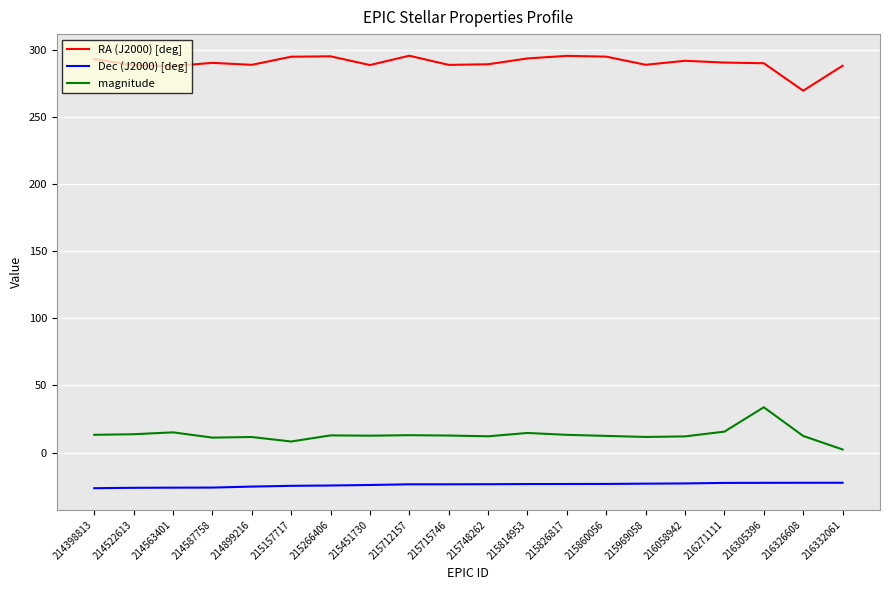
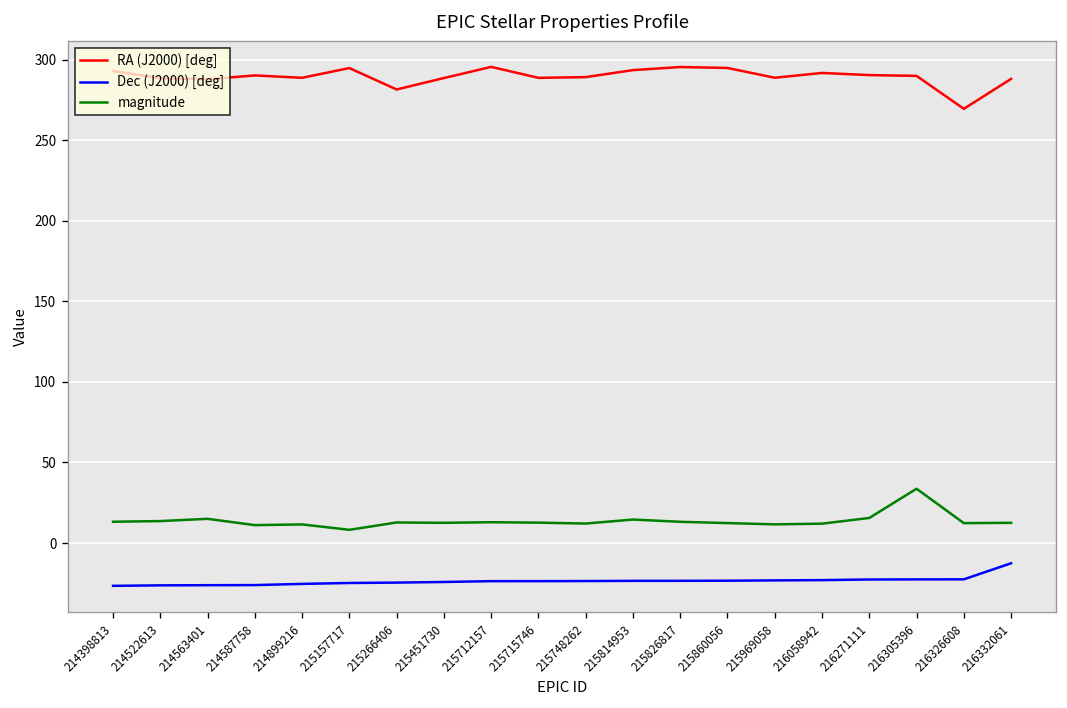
RA (J2000) [deg], 215266406: 295 -> 282
Dec (J2000) [deg], 216332061: -23 -> -13
magnitude, 216332061: 2 -> 13
